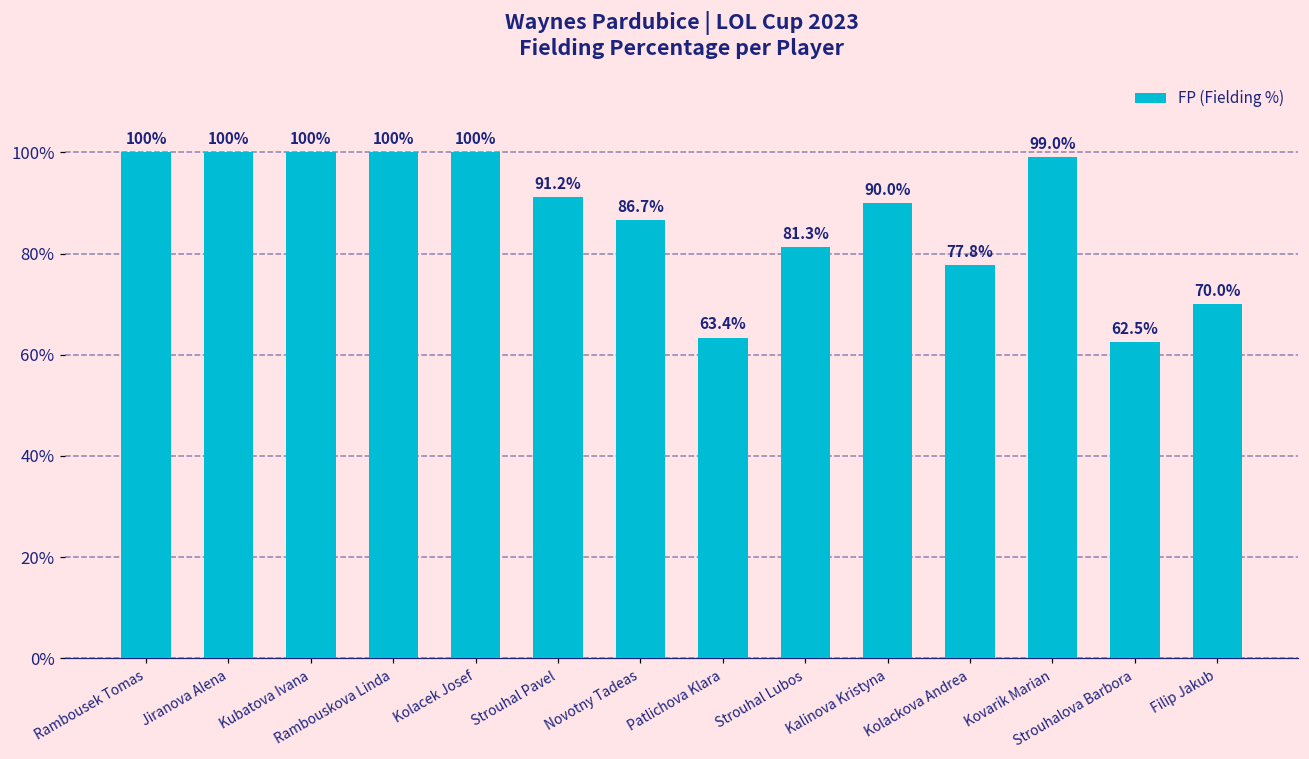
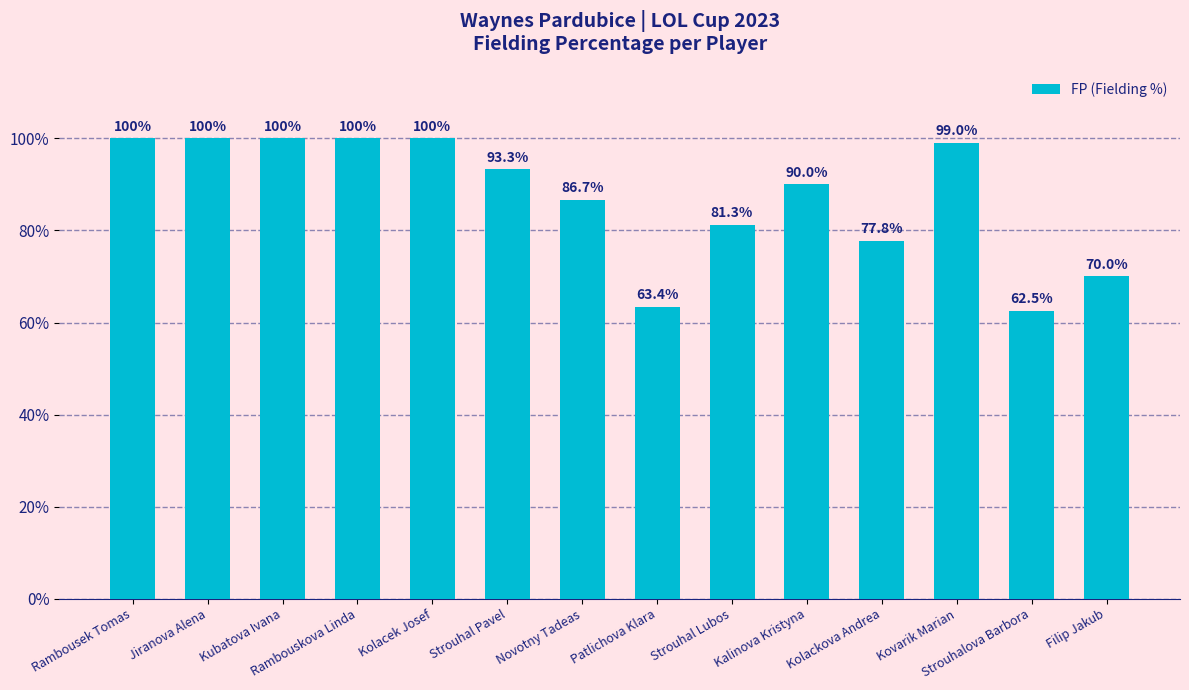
Strouhal Pavel: 91.2% -> 93.3%
